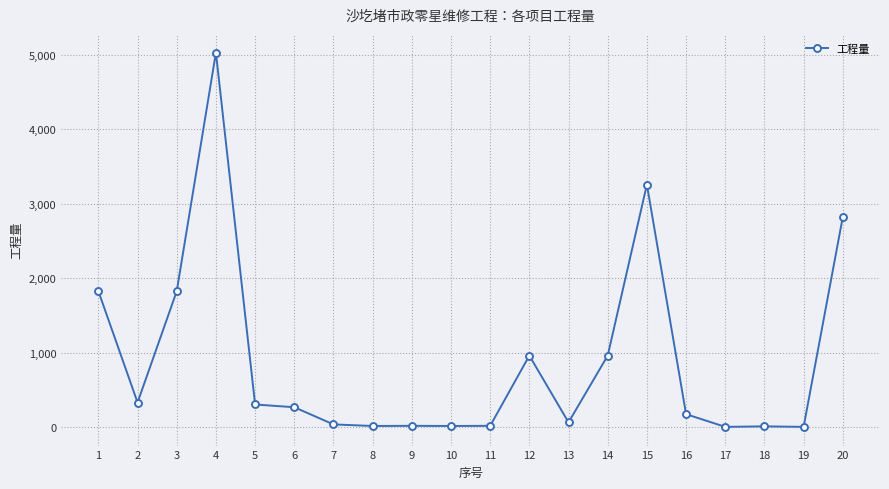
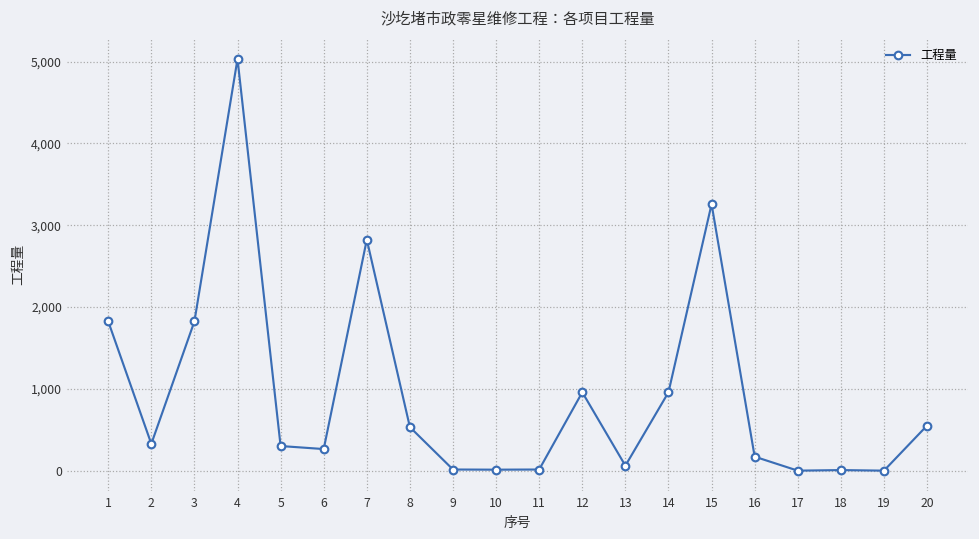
7: 0 -> 2,800
8: 0 -> 500
20: 2,800 -> 600
